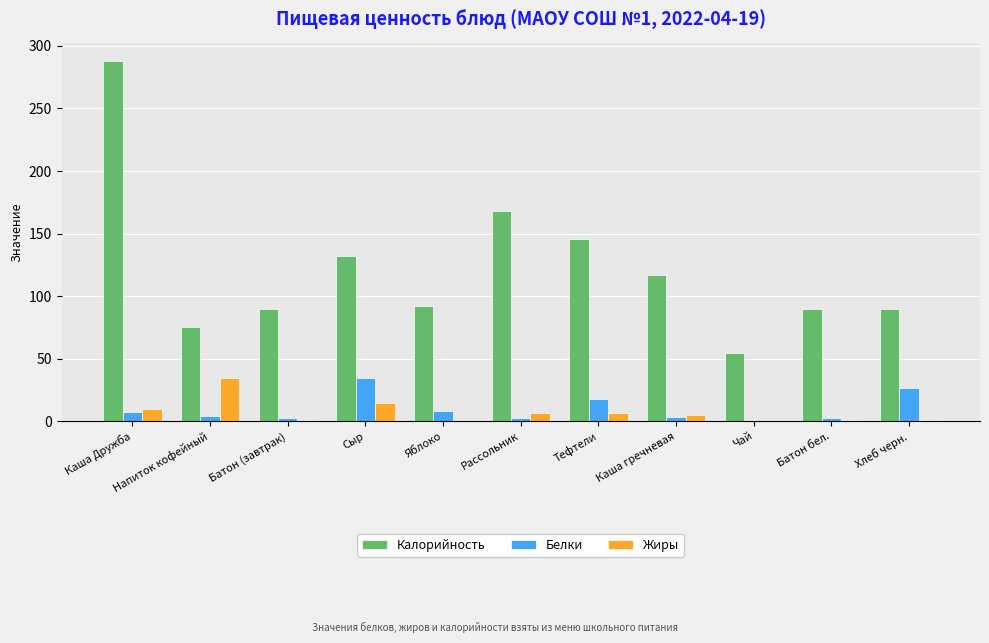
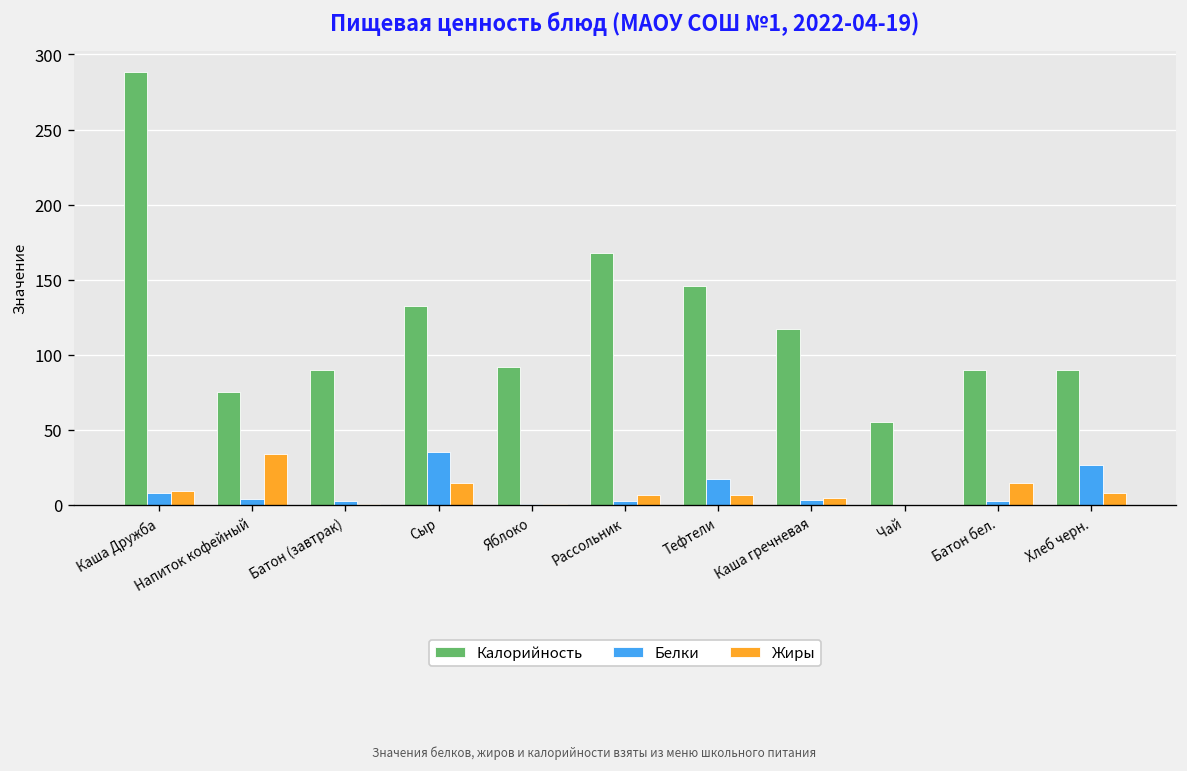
Белки, Яблоко: 9 -> 1
Жиры, Батон бел.: 1 -> 15
Жиры, Хлеб черн.: 1 -> 8
